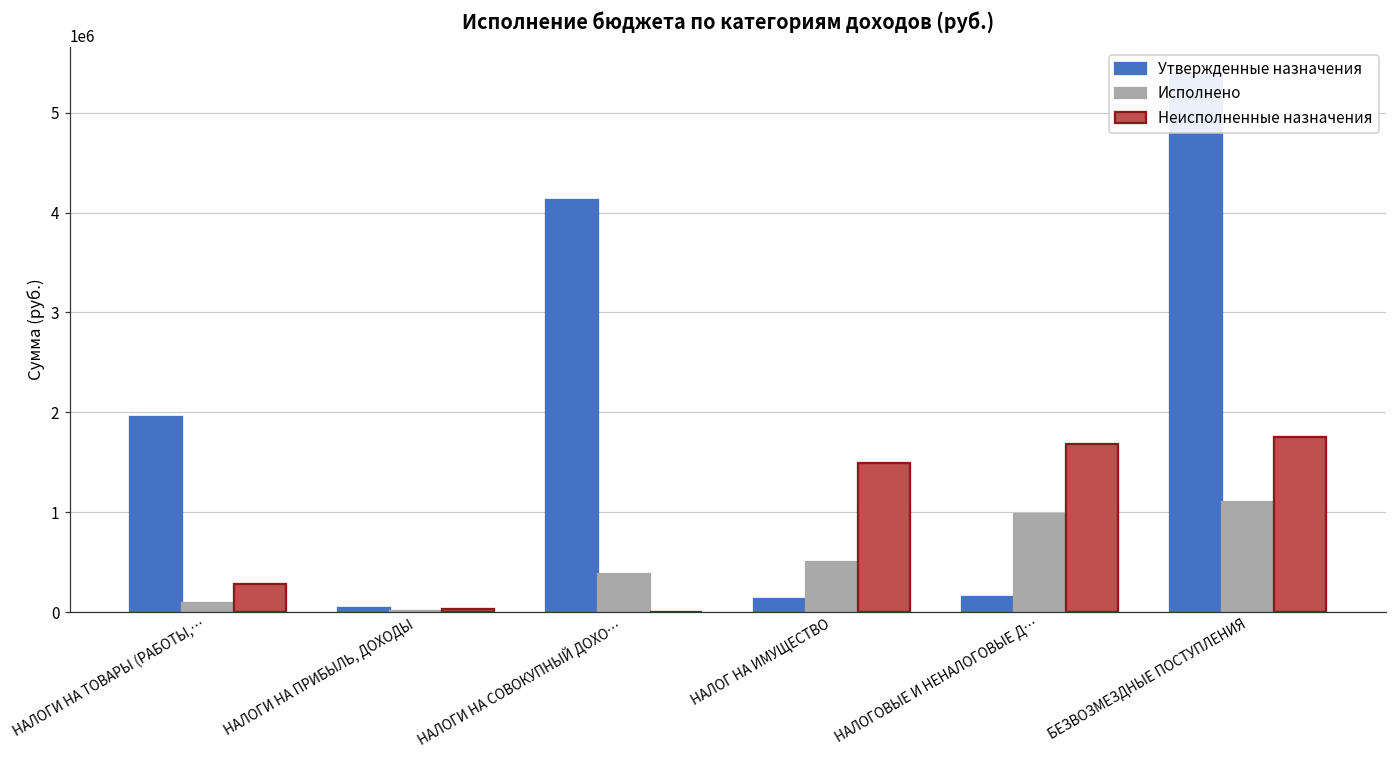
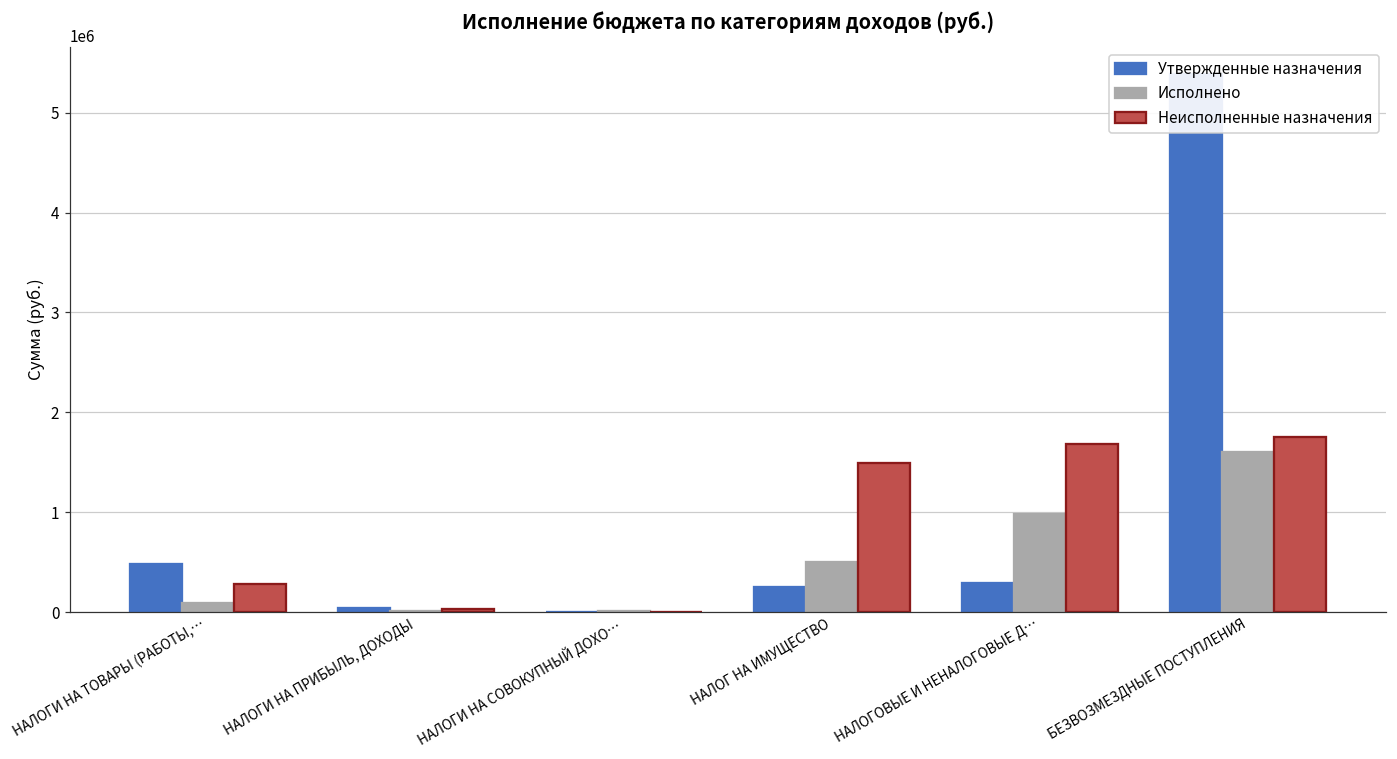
Утвержденные назначения, НАЛОГИ НА ТОВАРЫ (РАБОТЫ,…: 2000000 -> 500000
Утвержденные назначения, НАЛОГИ НА СОВОКУПНЫЙ ДОХО…: 4100000 -> 0
Исполнено, НАЛОГИ НА СОВОКУПНЫЙ ДОХО…: 400000 -> 0
Утвержденные назначения, НАЛОГ НА ИМУЩЕСТВО: 100000 -> 300000
Утвержденные назначения, НАЛОГОВЫЕ И НЕНАЛОГОВЫЕ Д…: 200000 -> 300000
Исполнено, БЕЗВОЗМЕЗДНЫЕ ПОСТУПЛЕНИЯ: 1100000 -> 1600000
